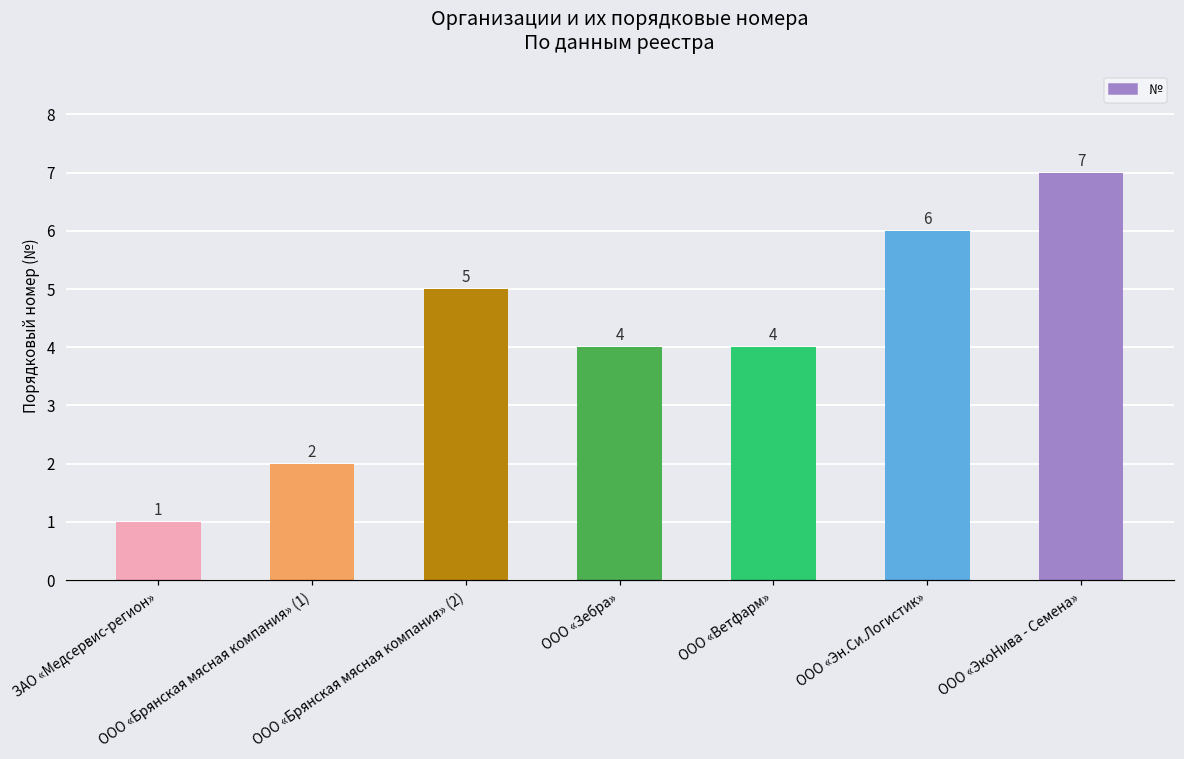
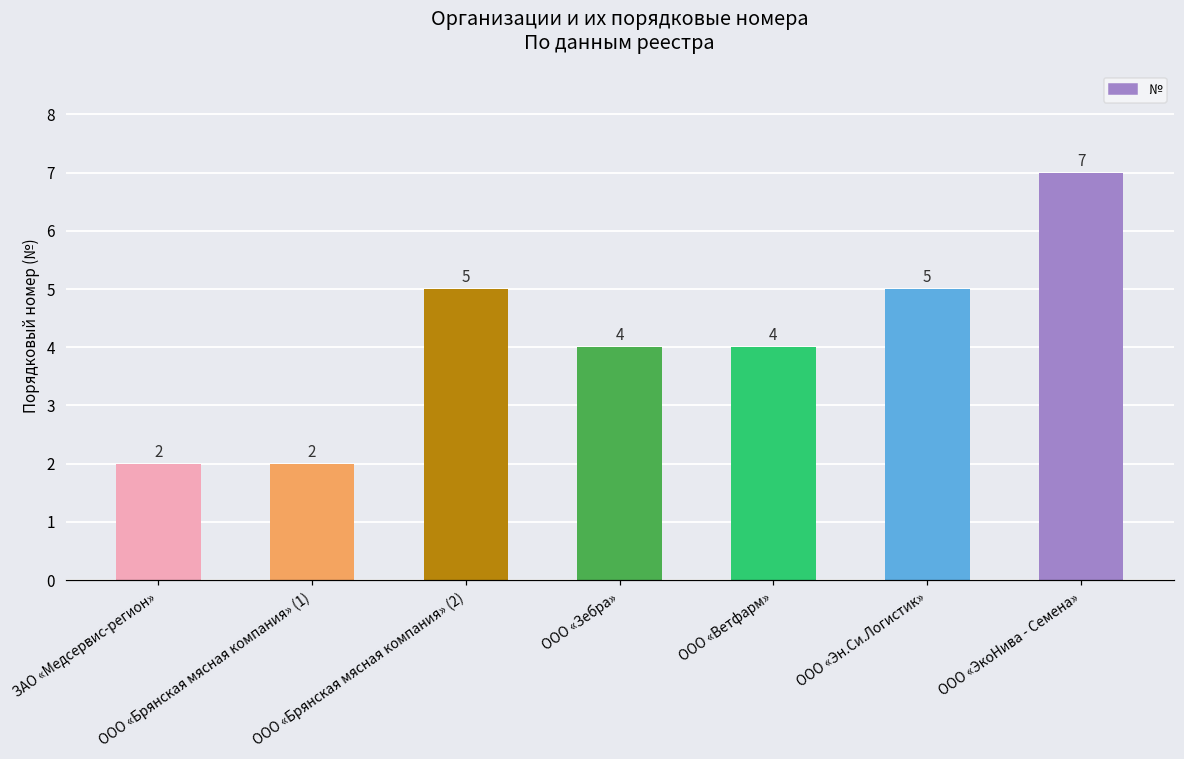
ЗАО «Медсервис-регион»: 1 -> 2
ООО «Эн.Си.Логистик»: 6 -> 5
